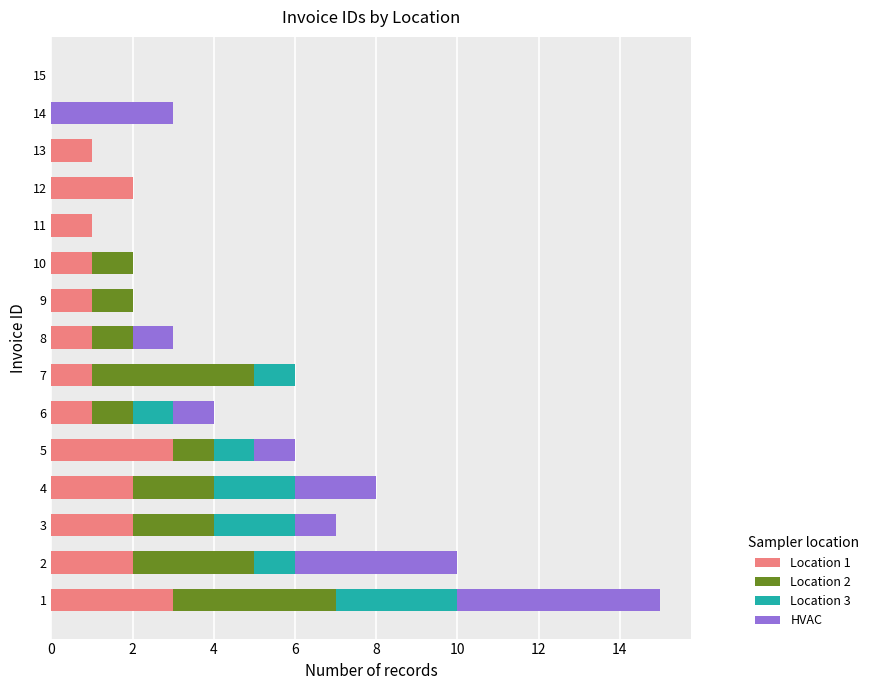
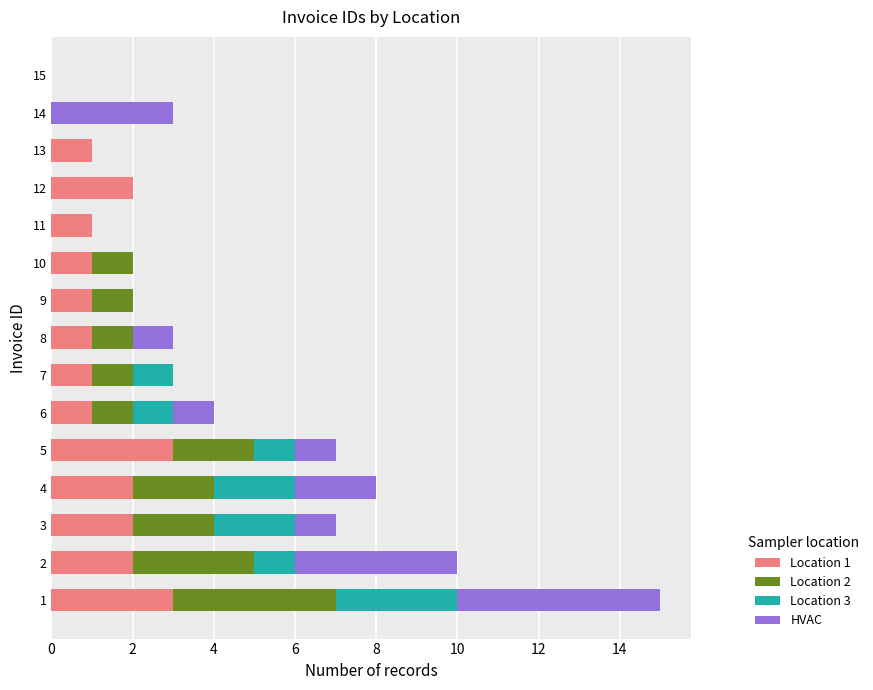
Location 2, 7: 4 -> 1
Location 2, 5: 1 -> 2
